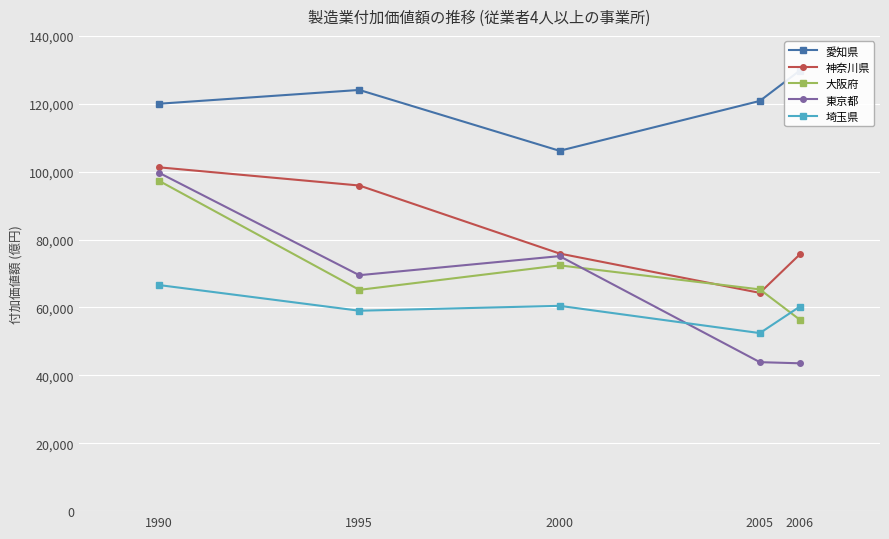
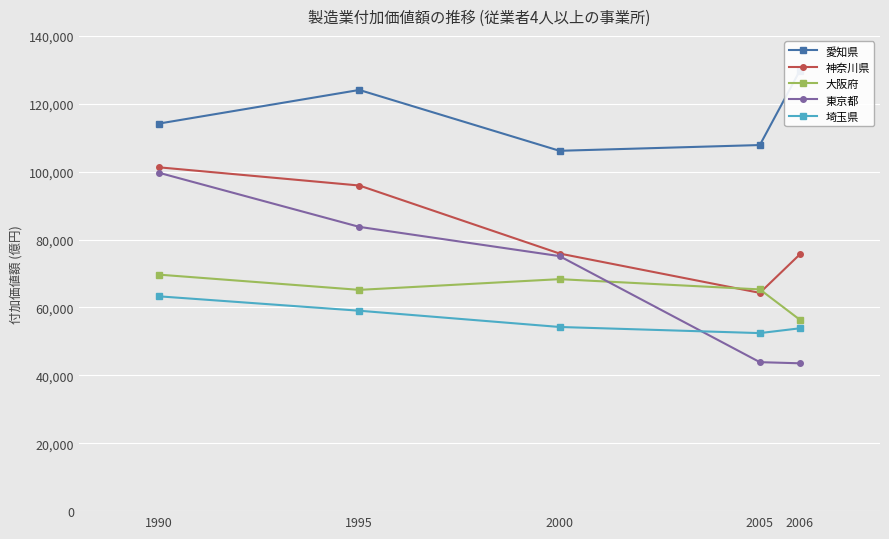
愛知県, 1990: 120,000 -> 114,000
大阪府, 1990: 97,000 -> 70,000
埼玉県, 1990: 67,000 -> 63,000
東京都, 1995: 70,000 -> 84,000
大阪府, 2000: 72,000 -> 68,000
埼玉県, 2000: 60,000 -> 54,000
愛知県, 2005: 121,000 -> 108,000
埼玉県, 2006: 60,000 -> 54,000
